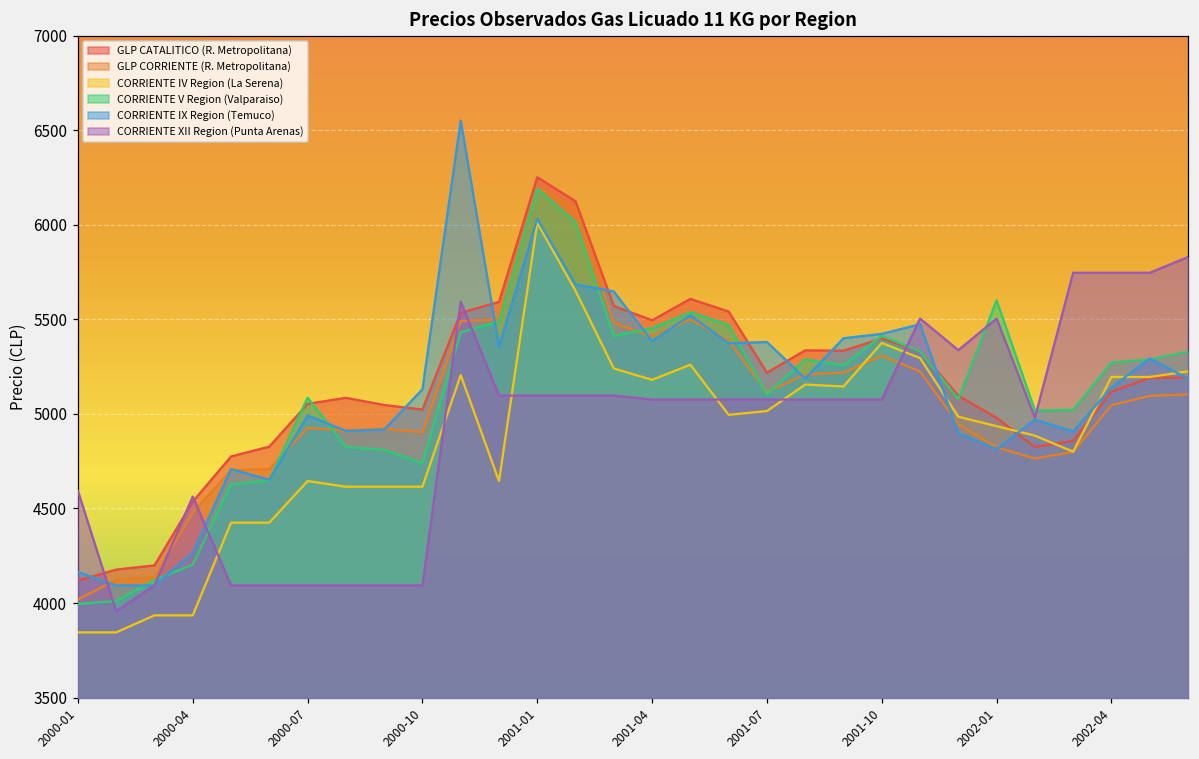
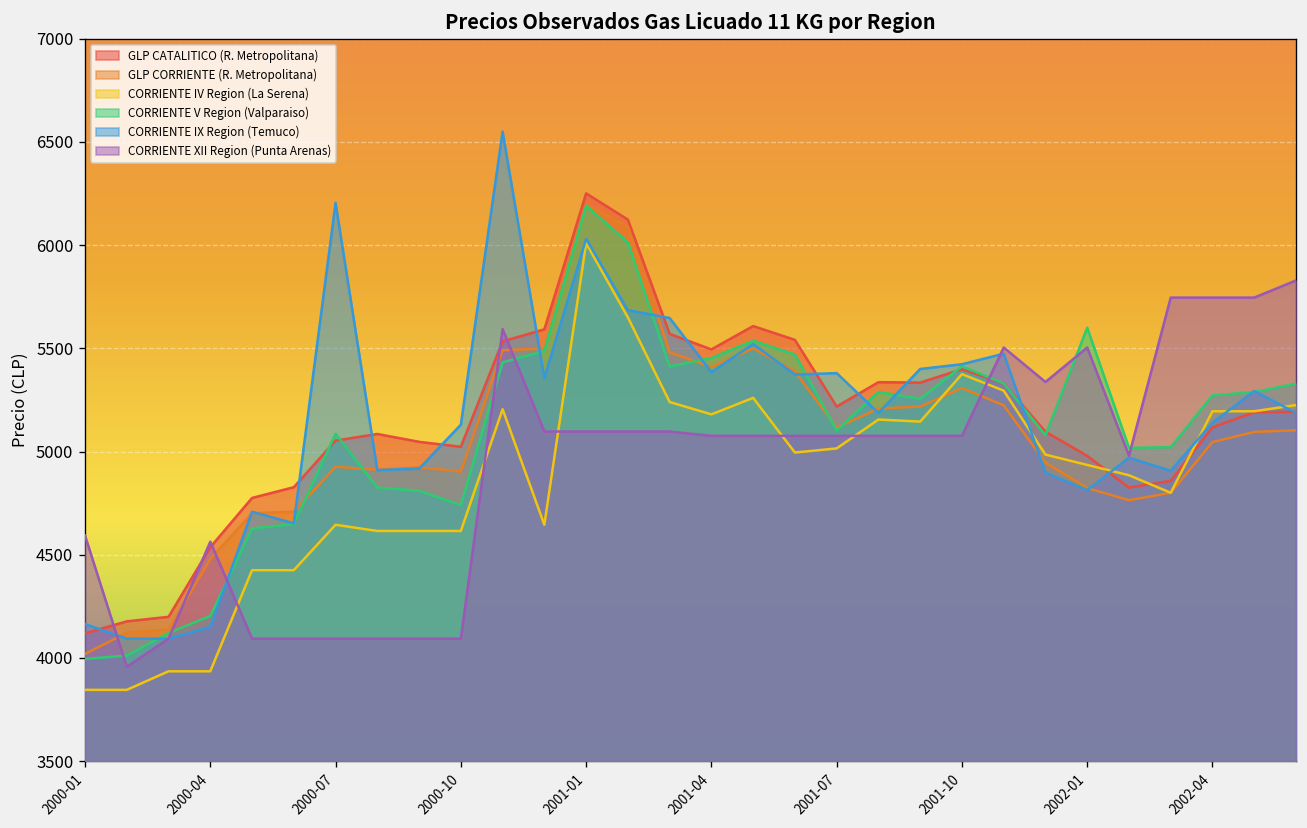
CORRIENTE IX Region (Temuco), 2000-04: 4270 -> 4150
CORRIENTE IX Region (Temuco), 2000-07: 4990 -> 6210
